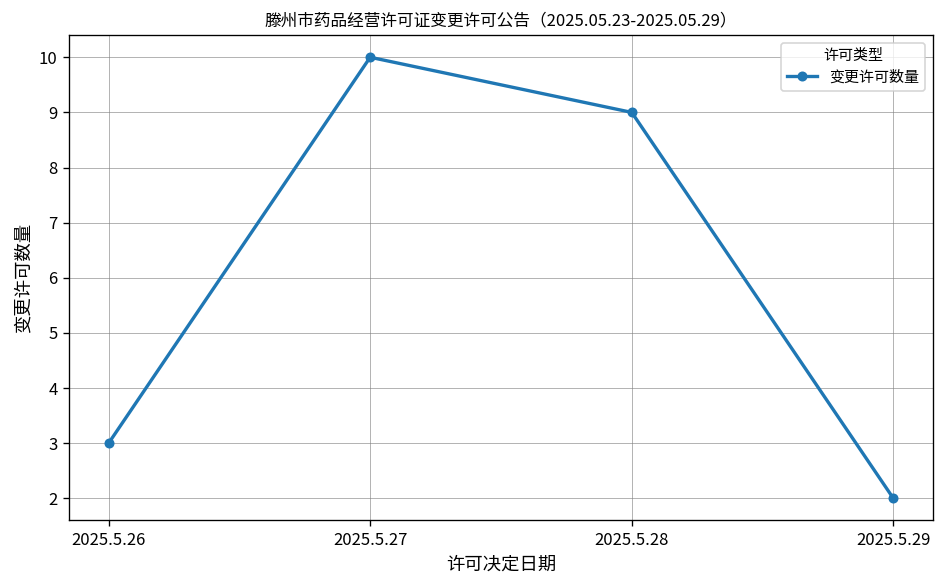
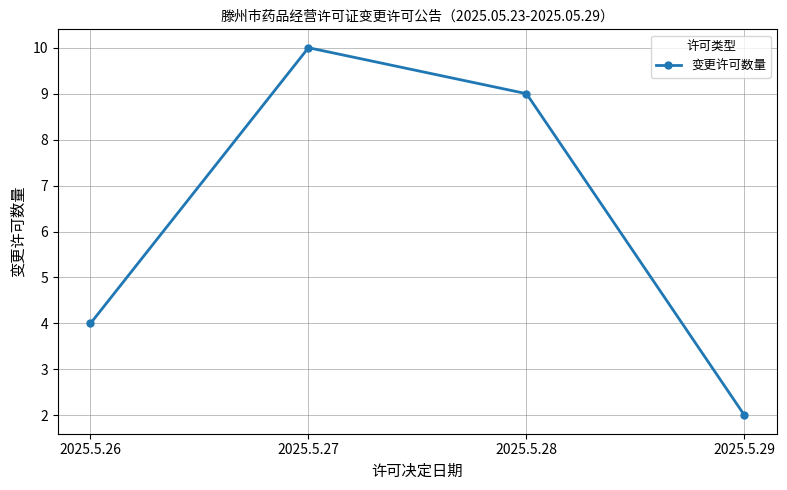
2025.5.26: 3 -> 4
